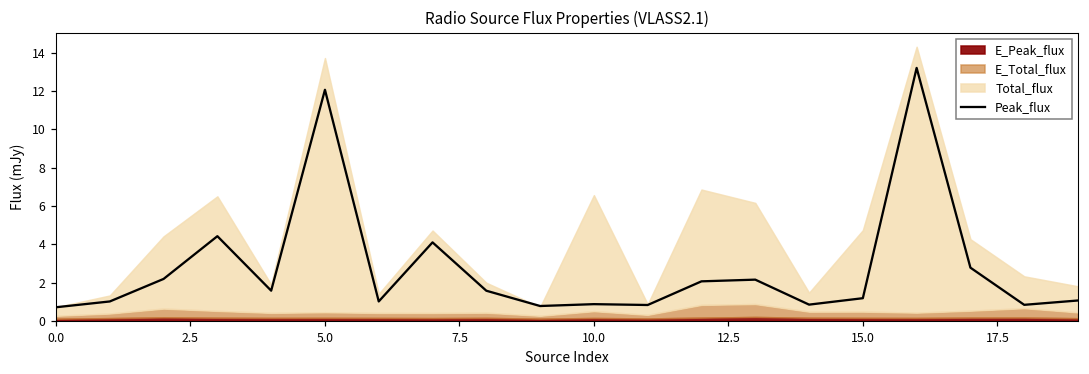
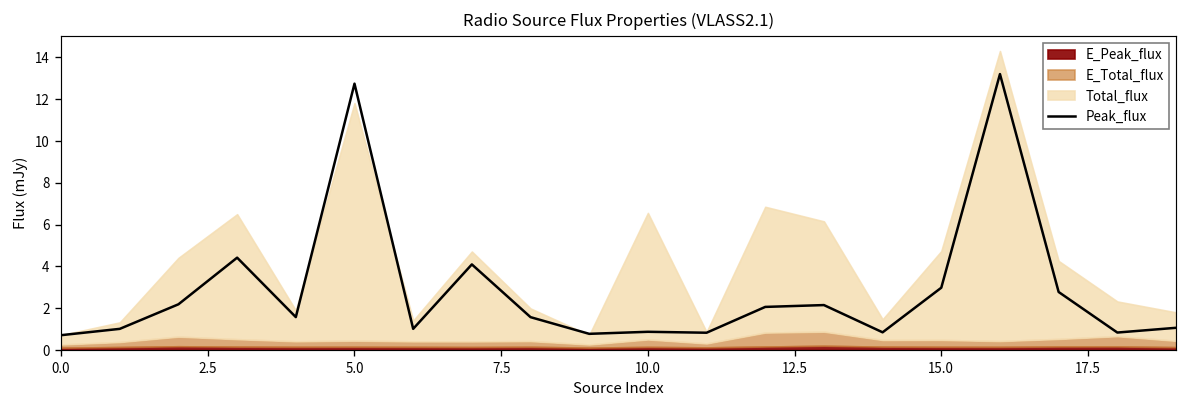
Peak_flux, 5.0: 12.1 -> 12.7
Total_flux, 5.0: 13.3 -> 11.4
Peak_flux, 15.0: 1.2 -> 3.0
